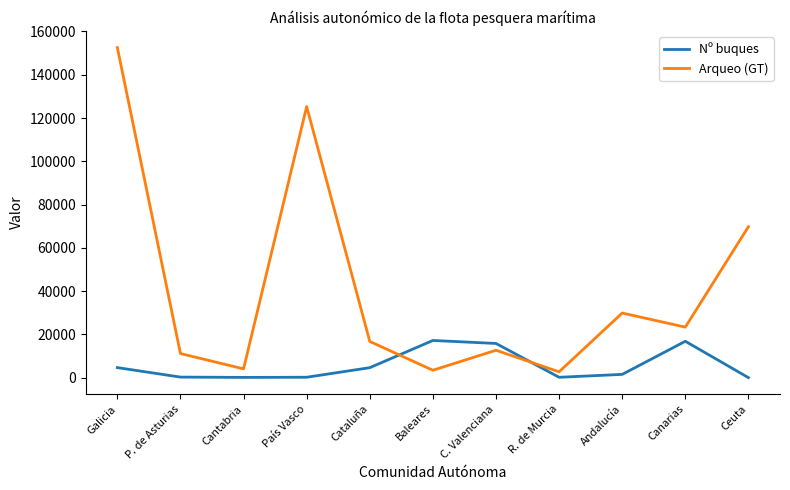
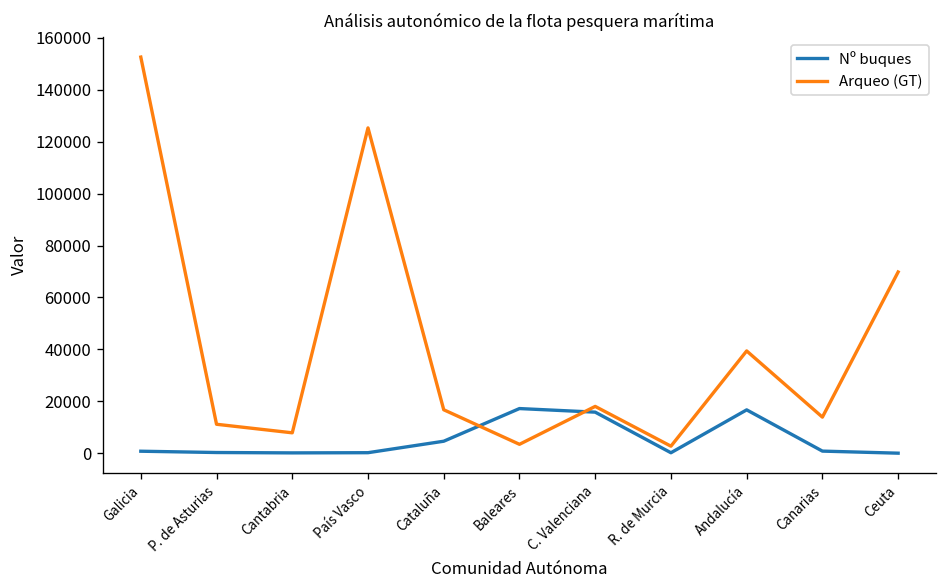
Nº buques, Galicia: 5000 -> 1000
Arqueo (GT), Cantabria: 4000 -> 8000
Arqueo (GT), C. Valenciana: 13000 -> 18000
Nº buques, Andalucía: 2000 -> 17000
Arqueo (GT), Andalucía: 30000 -> 39000
Nº buques, Canarias: 17000 -> 1000
Arqueo (GT), Canarias: 23000 -> 14000
